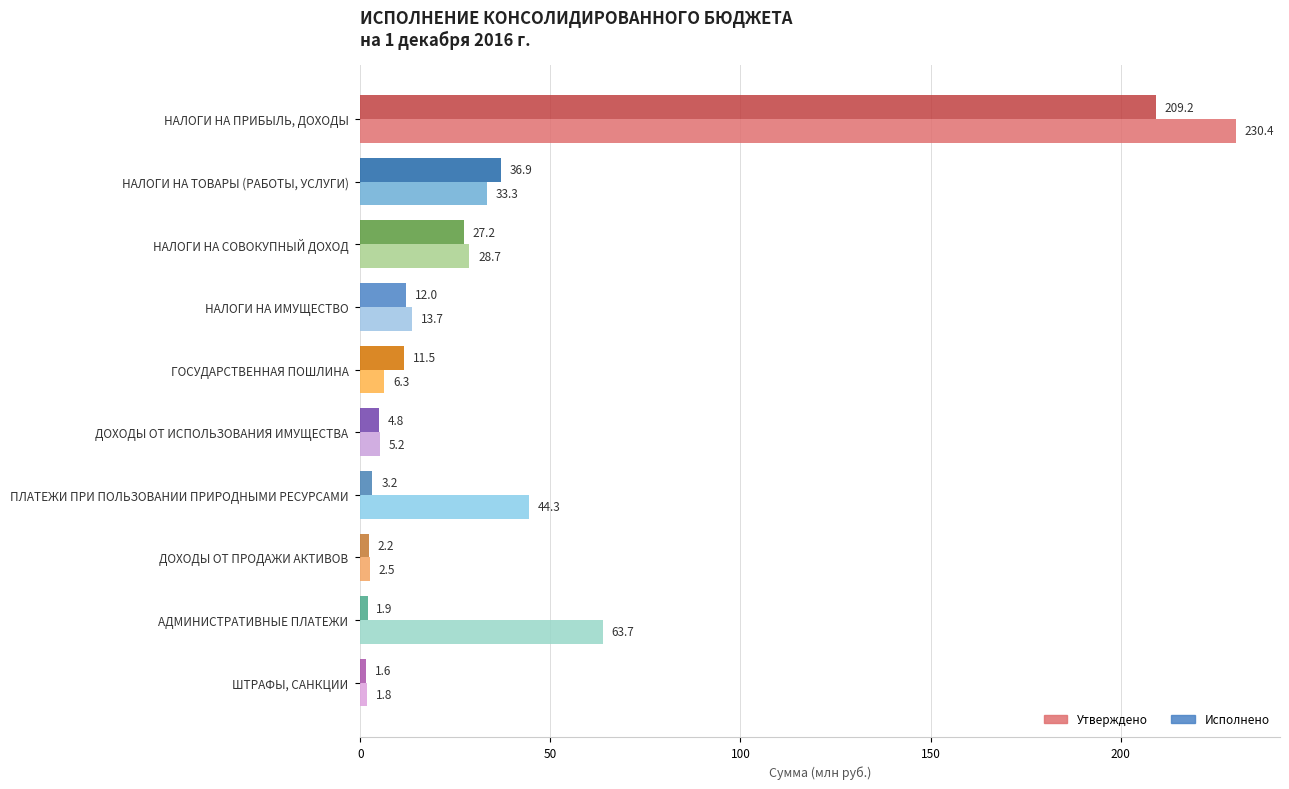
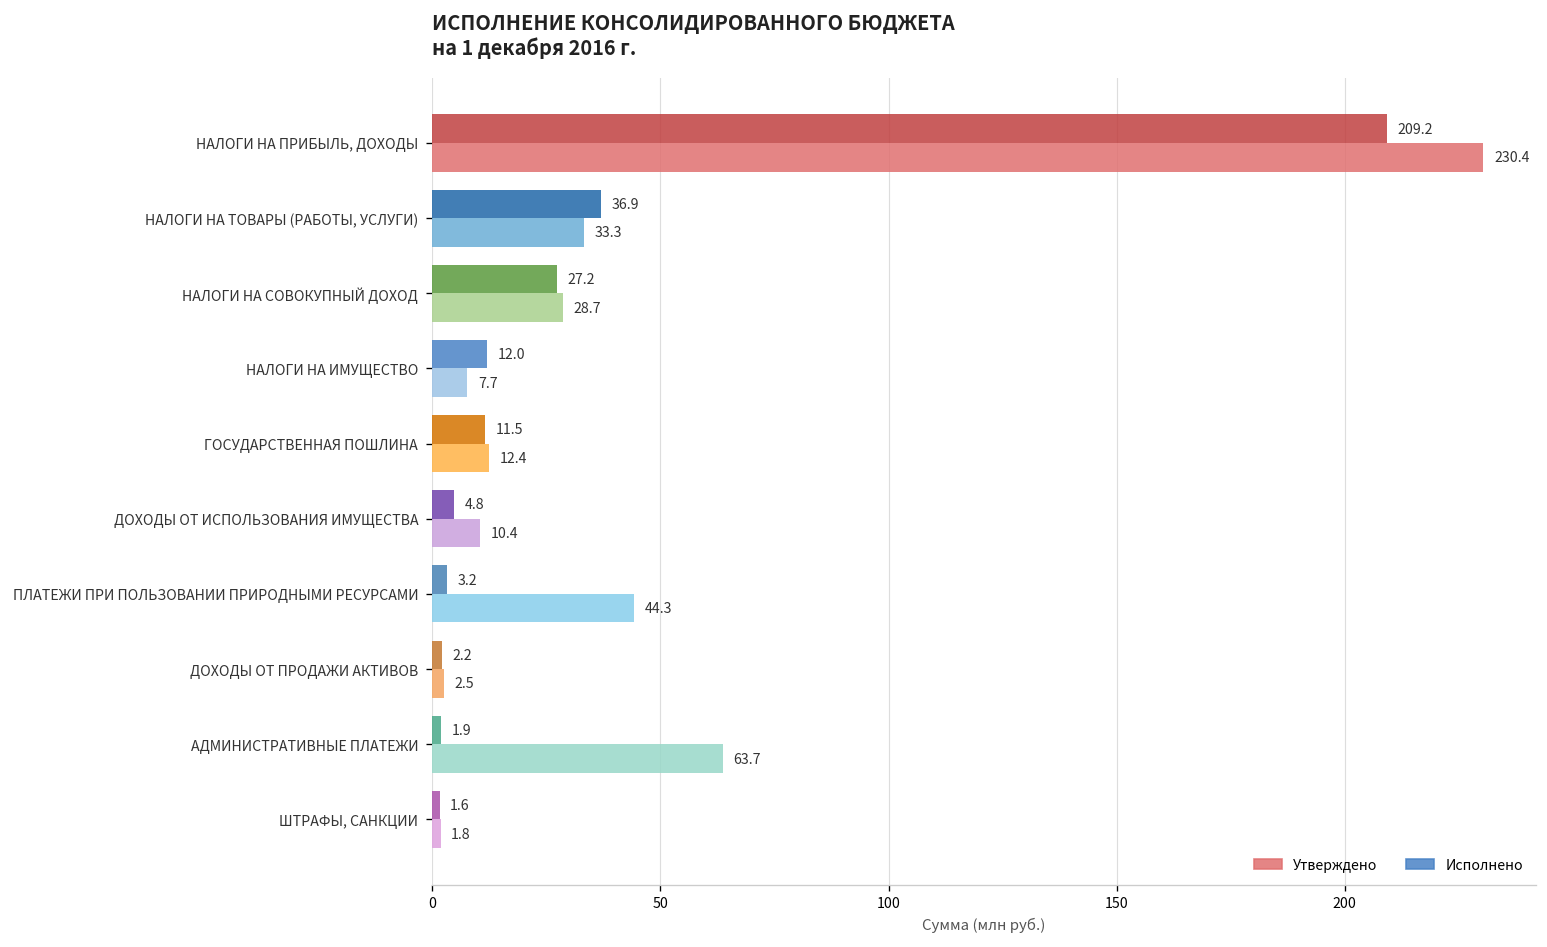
Утверждено, НАЛОГИ НА ИМУЩЕСТВО: 13.7 -> 7.7
Утверждено, ГОСУДАРСТВЕННАЯ ПОШЛИНА: 6.3 -> 12.4
Утверждено, ДОХОДЫ ОТ ИСПОЛЬЗОВАНИЯ ИМУЩЕСТВА: 5.2 -> 10.4
